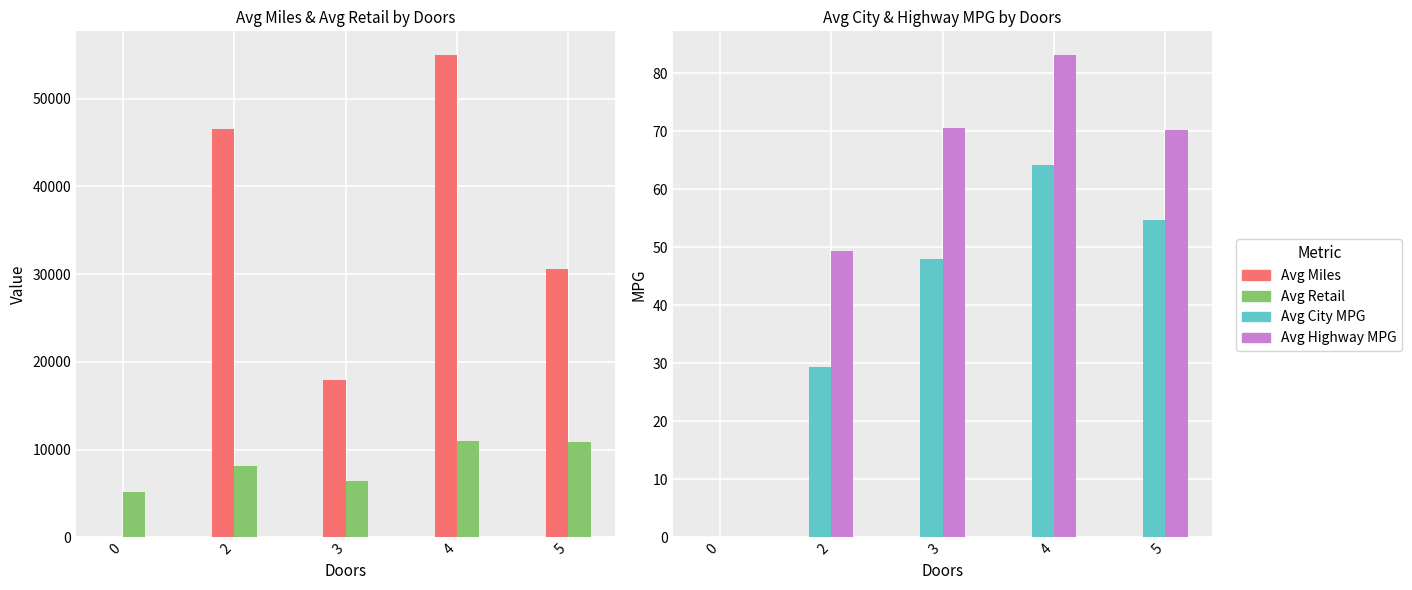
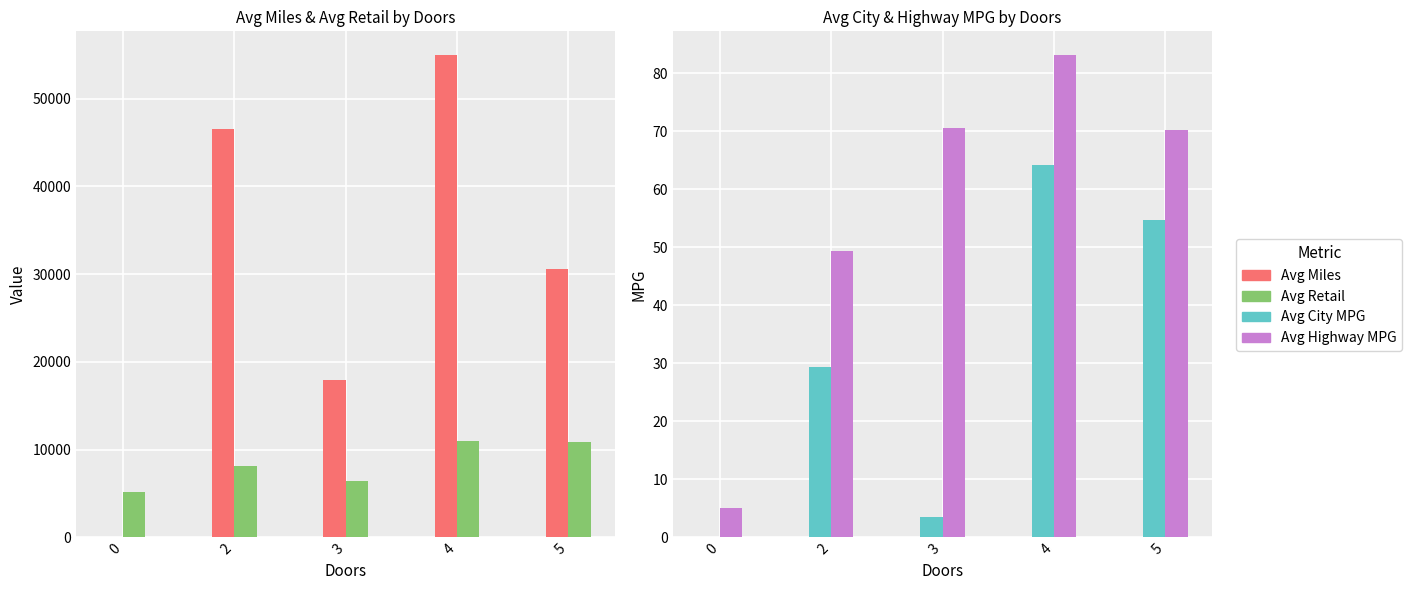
Avg City & Highway MPG by Doors, Avg Highway MPG, 0: 0 -> 5
Avg City & Highway MPG by Doors, Avg City MPG, 3: 48 -> 3
